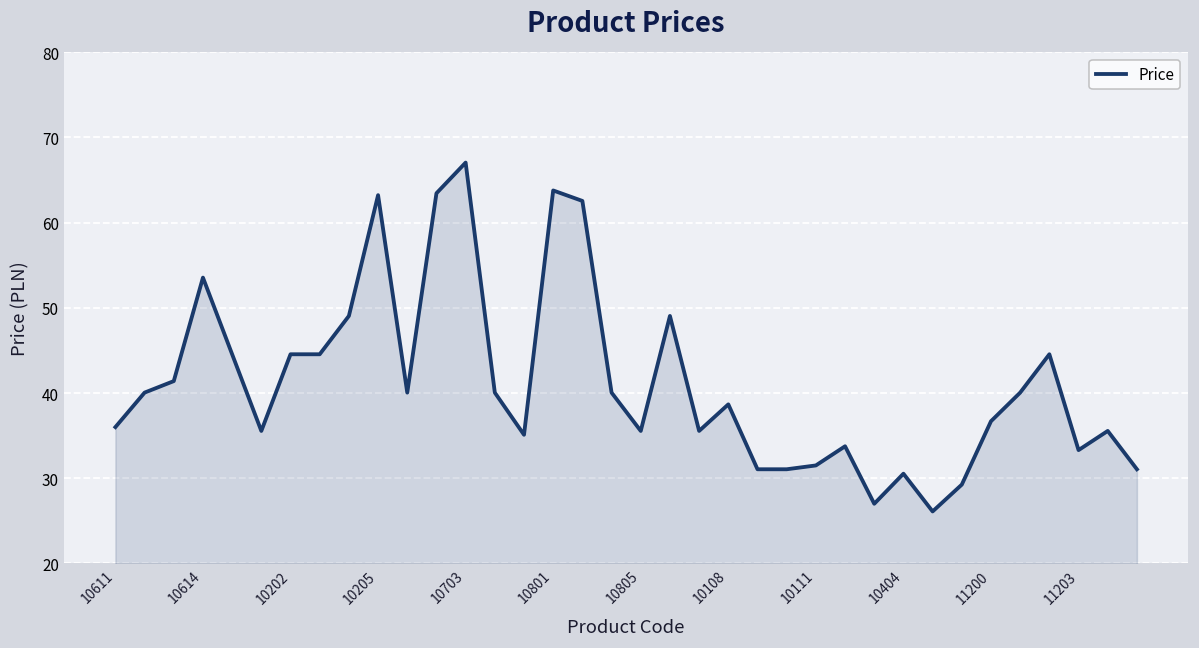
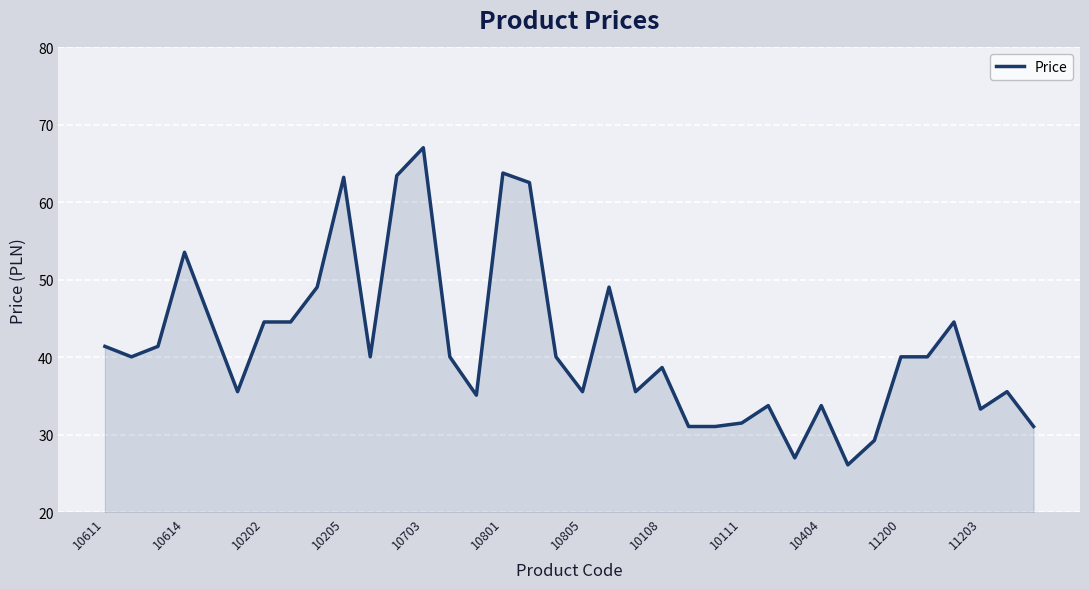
10611: 36 -> 41
10404: 31 -> 34
11200: 37 -> 40
